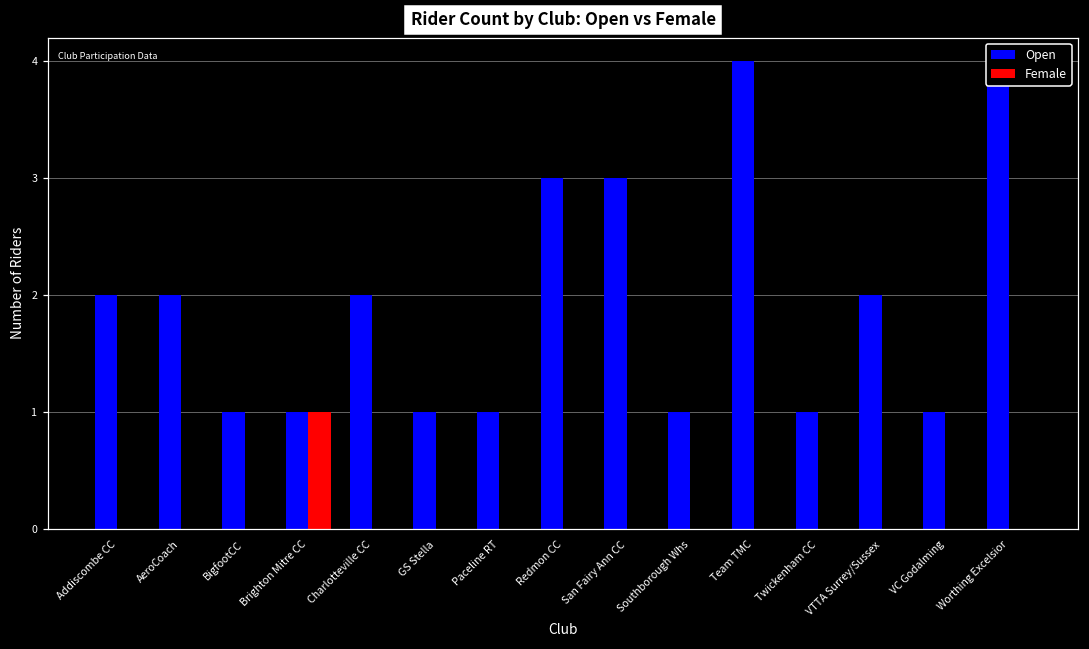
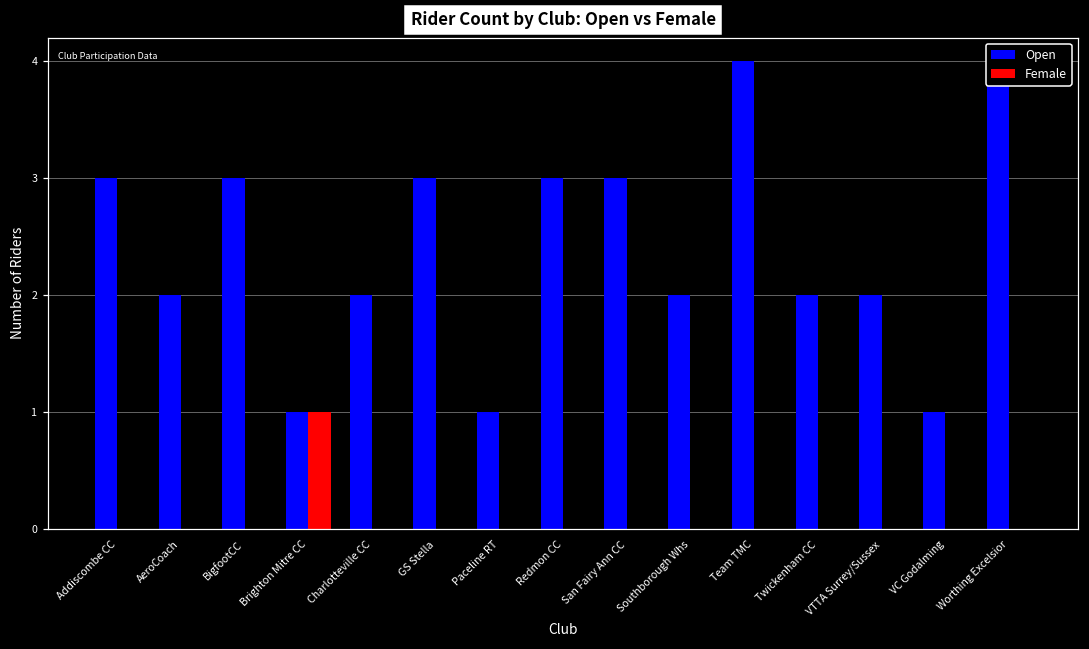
Open, Addiscombe CC: 2 -> 3
Open, BigfootCC: 1 -> 3
Open, GS Stella: 1 -> 3
Open, Southborough Whs: 1 -> 2
Open, Twickenham CC: 1 -> 2
